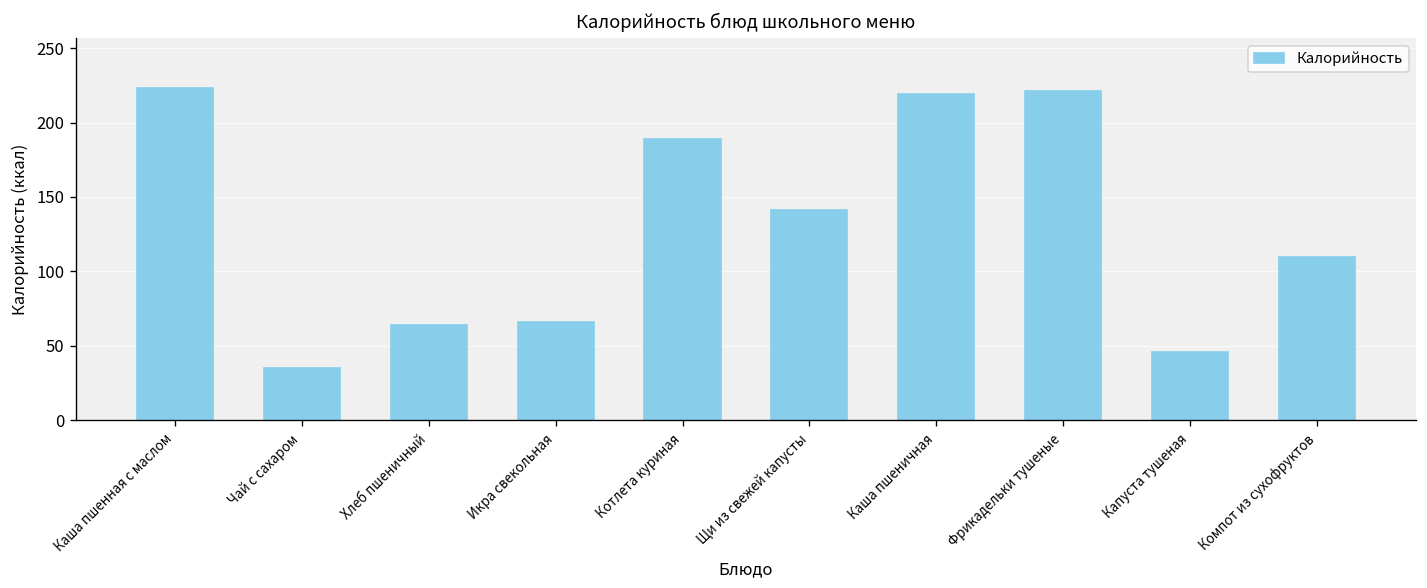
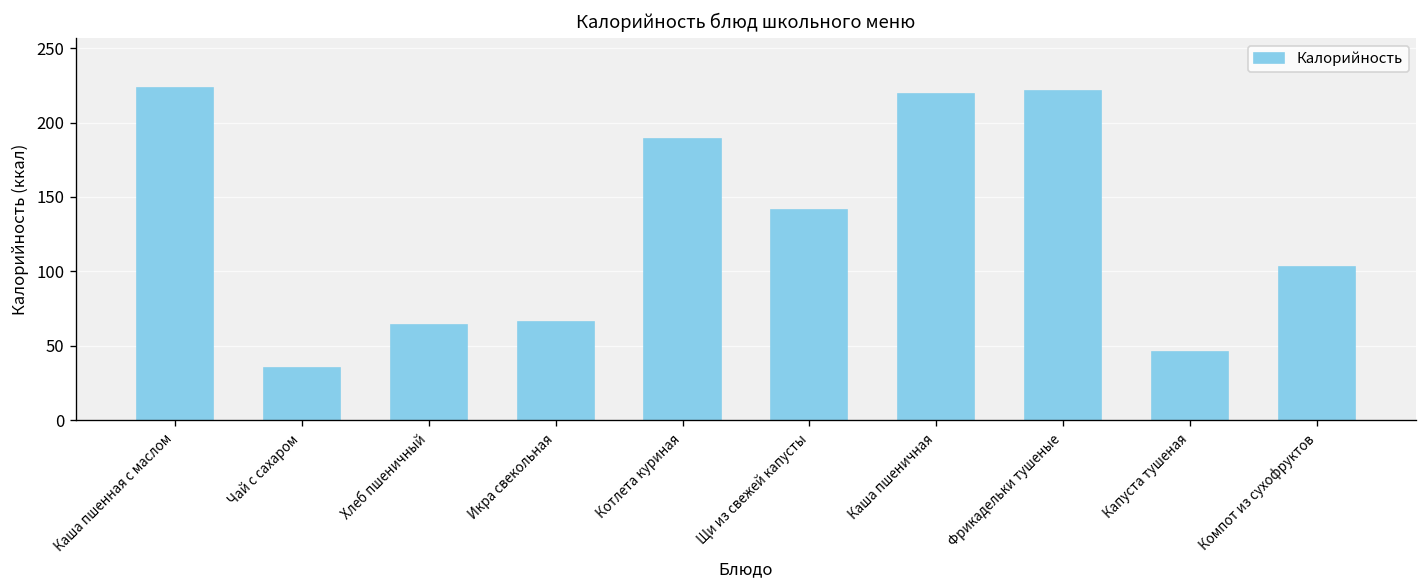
Компот из сухофруктов: 110 -> 103
